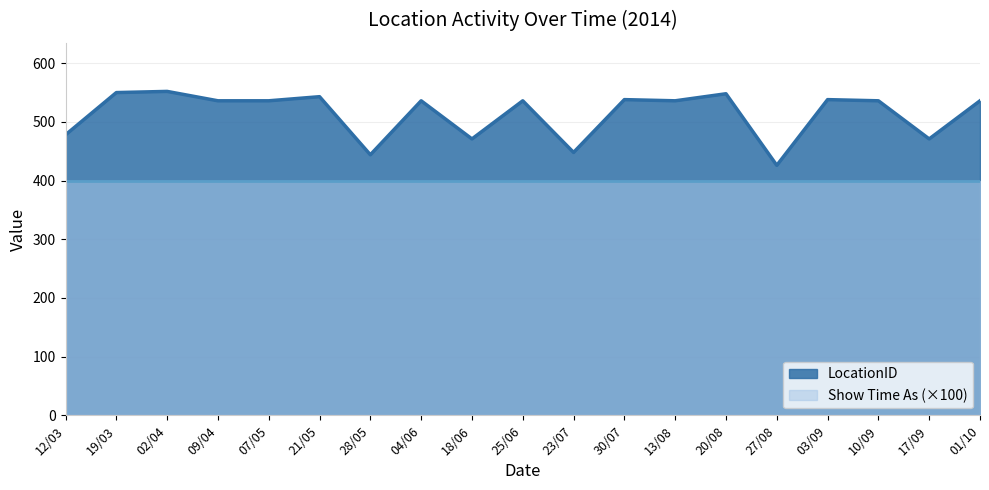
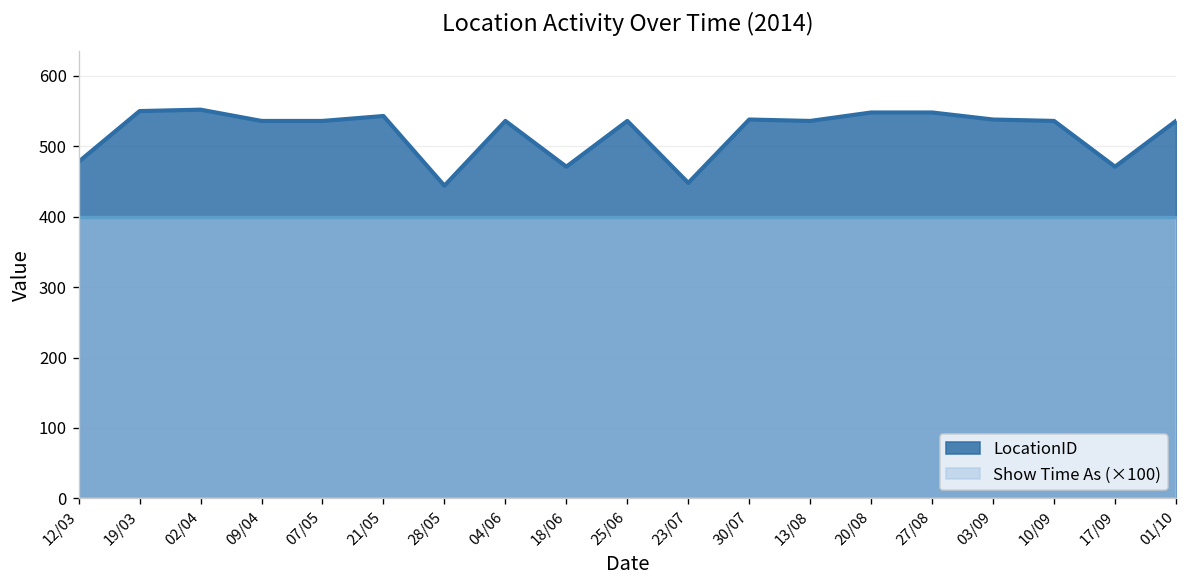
LocationID, 27/08: 430 -> 550
